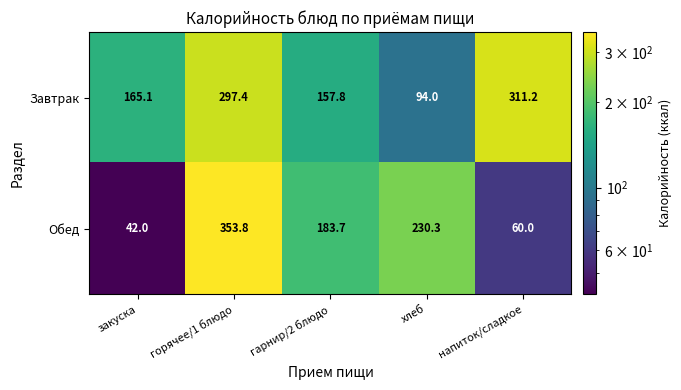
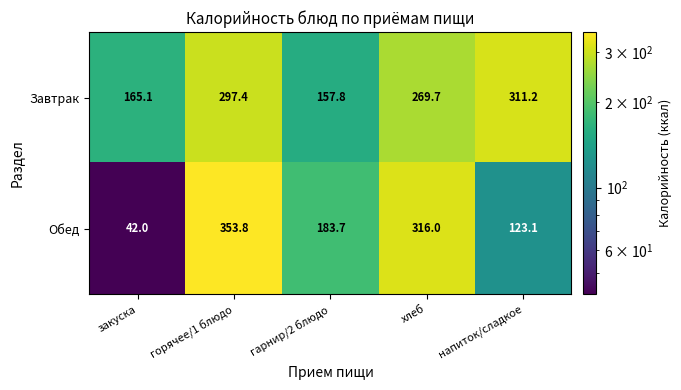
Завтрак, хлеб: 94.0 -> 269.7
Обед, хлеб: 230.3 -> 316.0
Обед, напиток/сладкое: 60.0 -> 123.1
